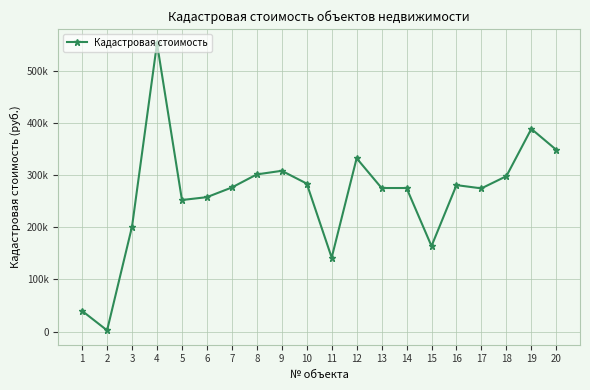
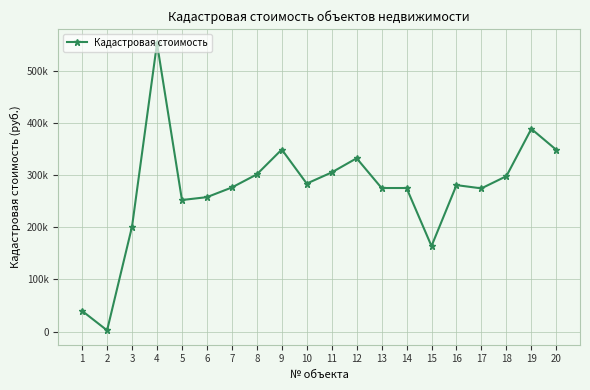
9: 310000 -> 350000
11: 140000 -> 310000
